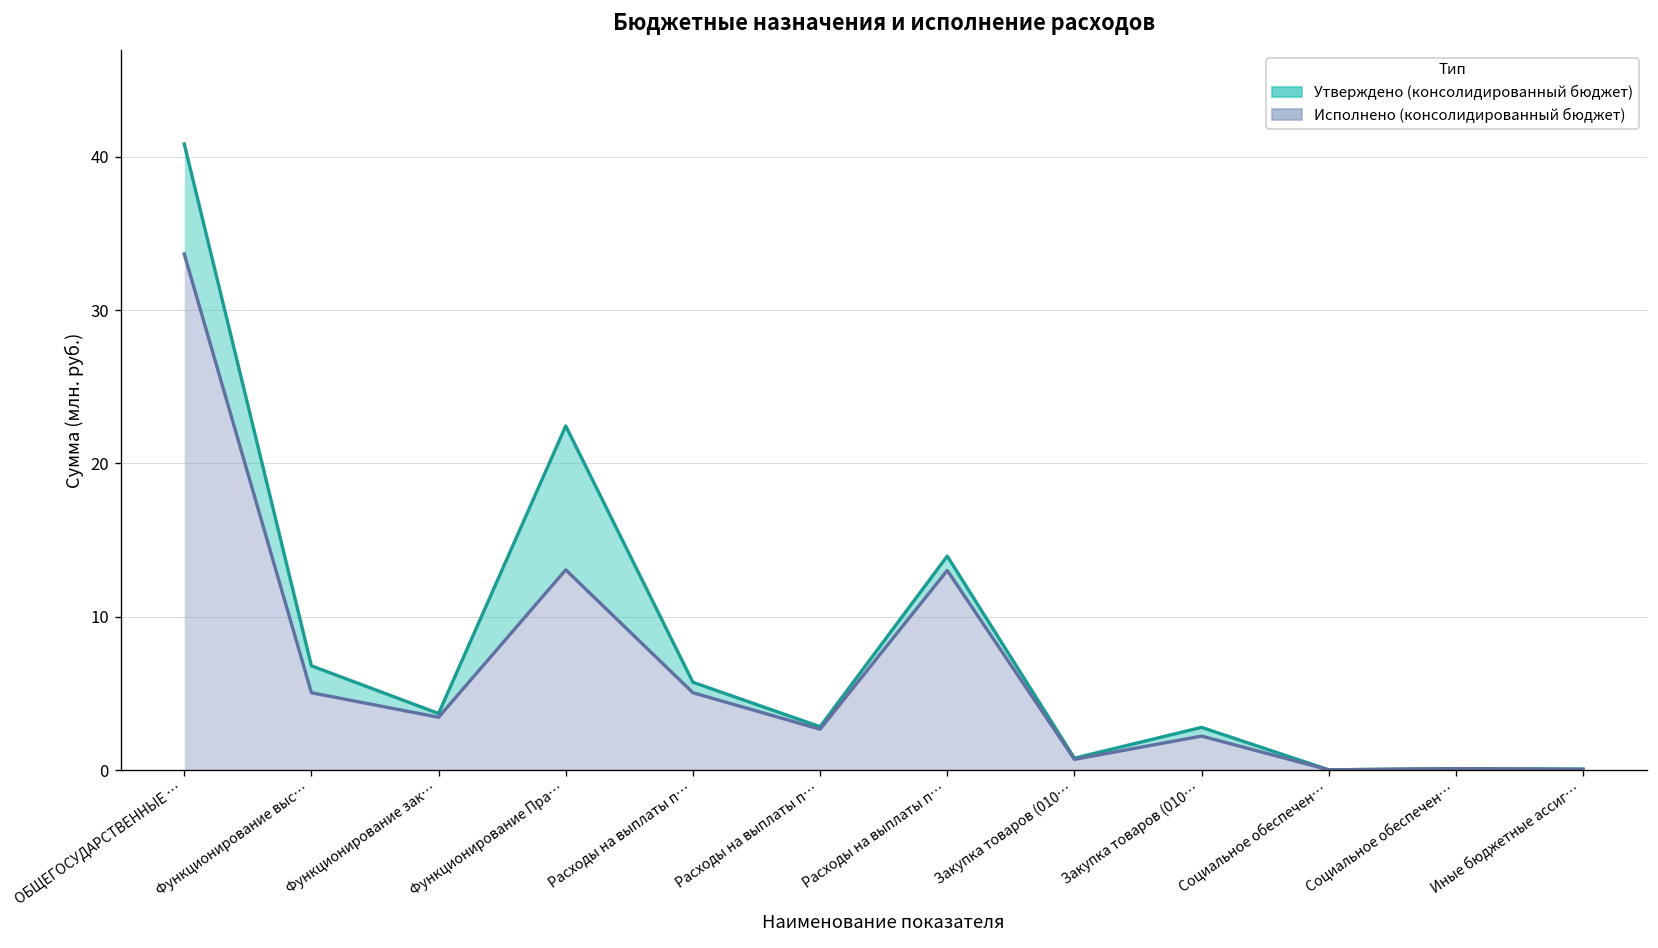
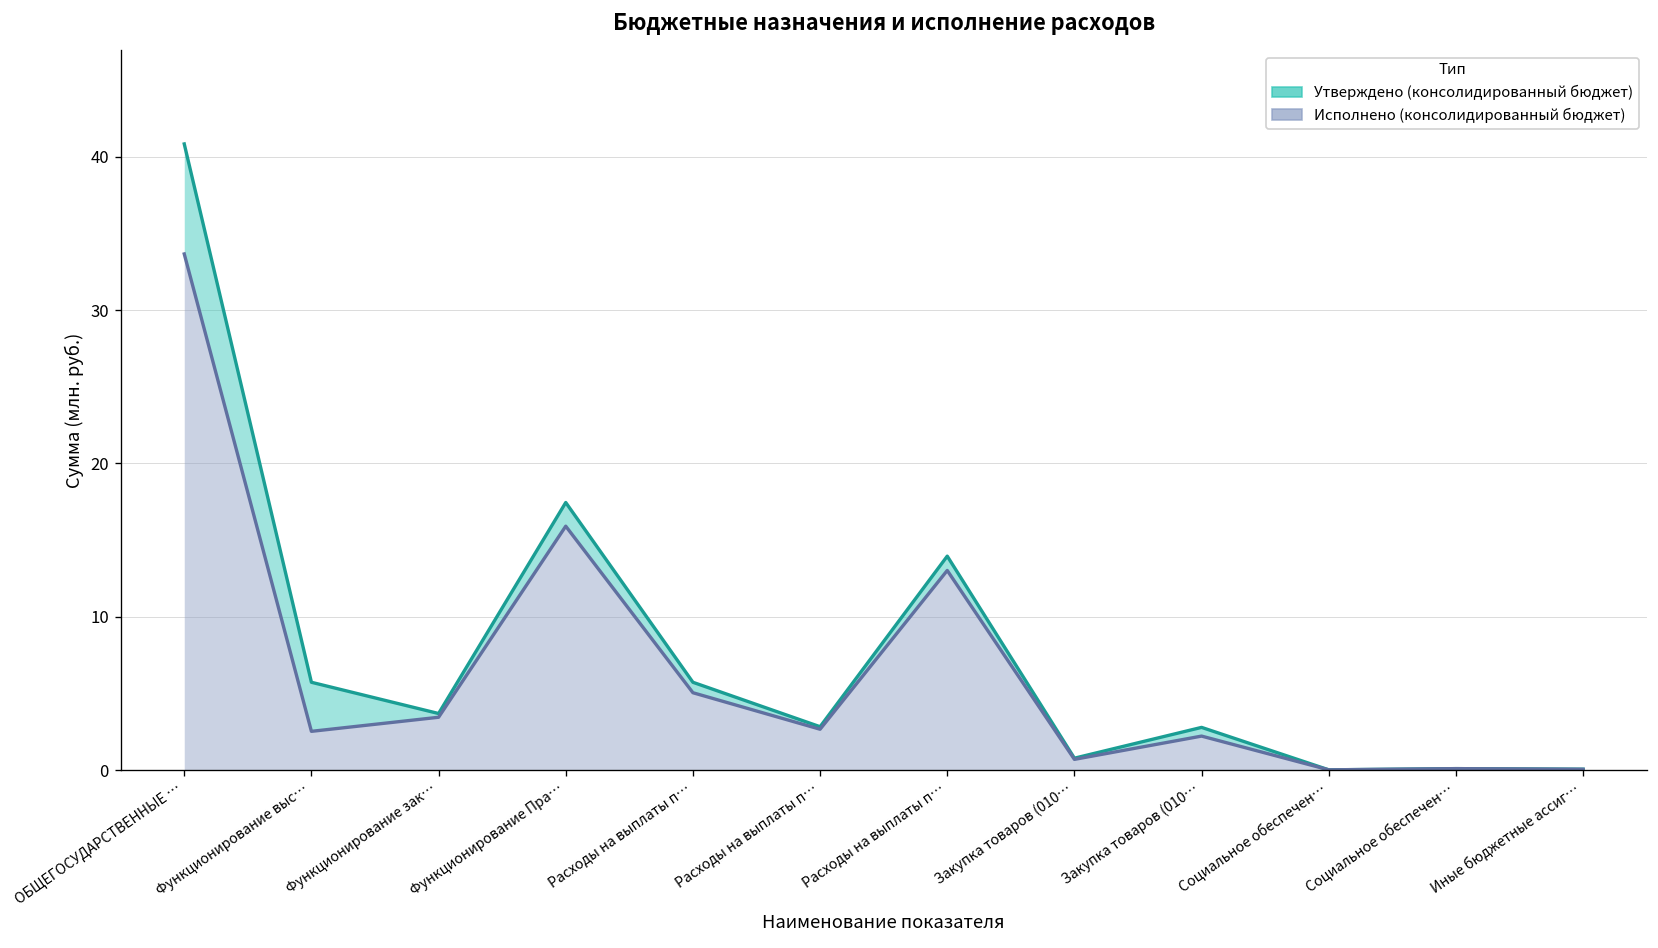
Утверждено (консолидированный бюджет), Функционирование выс…: 6.8 -> 5.7
Исполнено (консолидированный бюджет), Функционирование выс…: 5.0 -> 2.5
Утверждено (консолидированный бюджет), Функционирование Пра…: 22.4 -> 17.5
Исполнено (консолидированный бюджет), Функционирование Пра…: 13.1 -> 15.9
